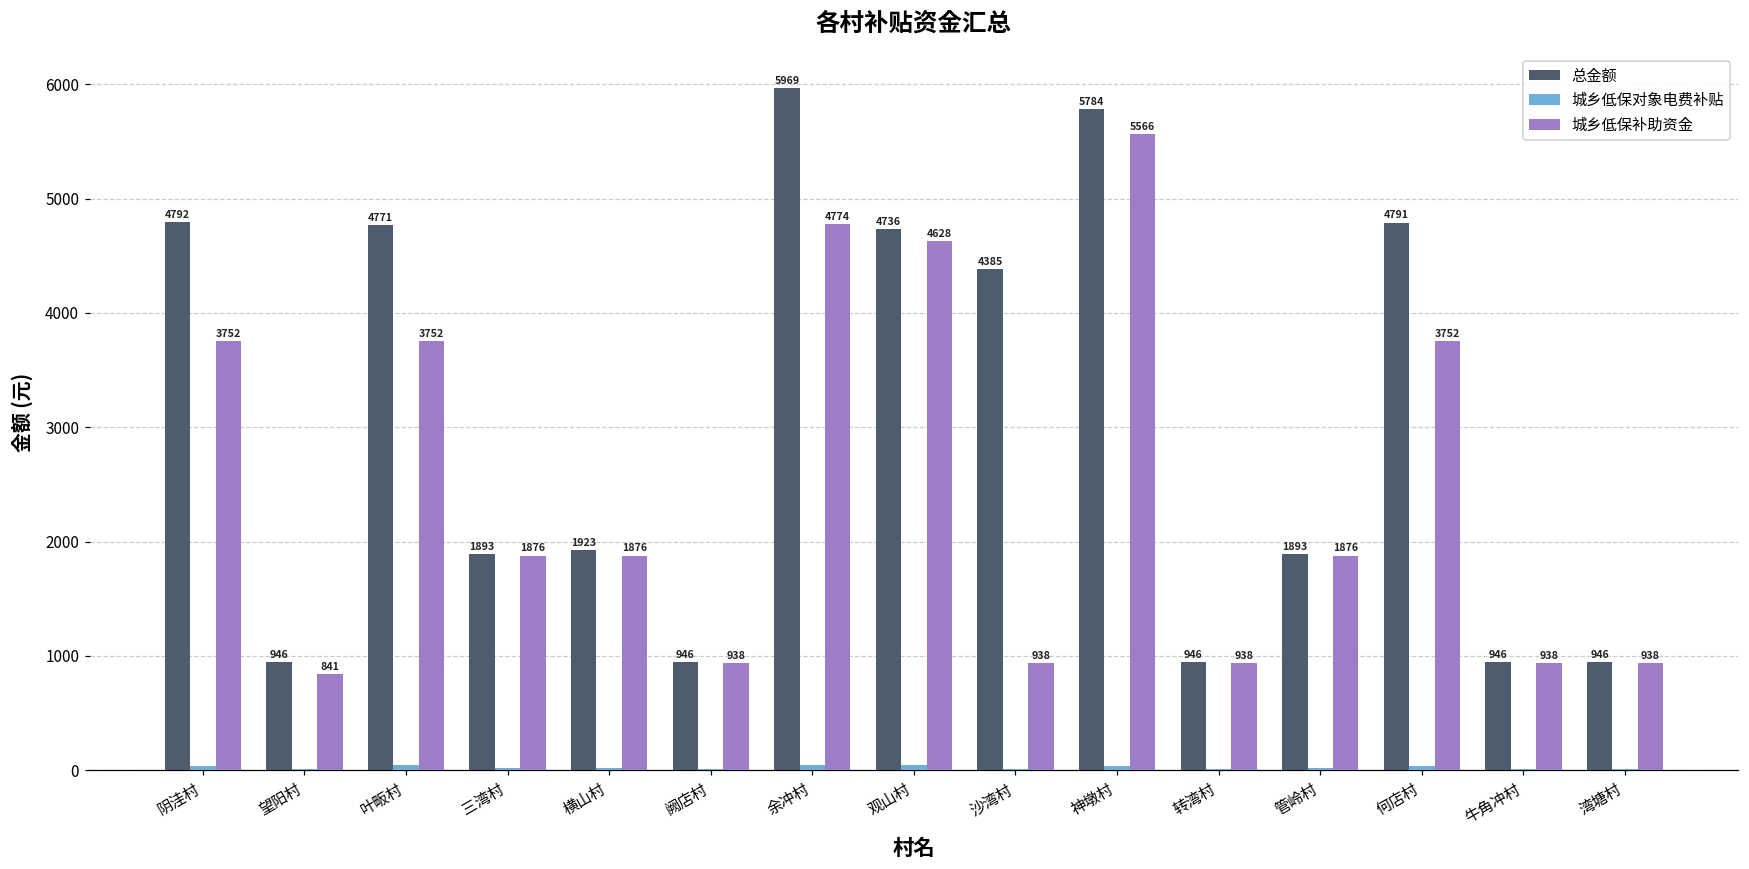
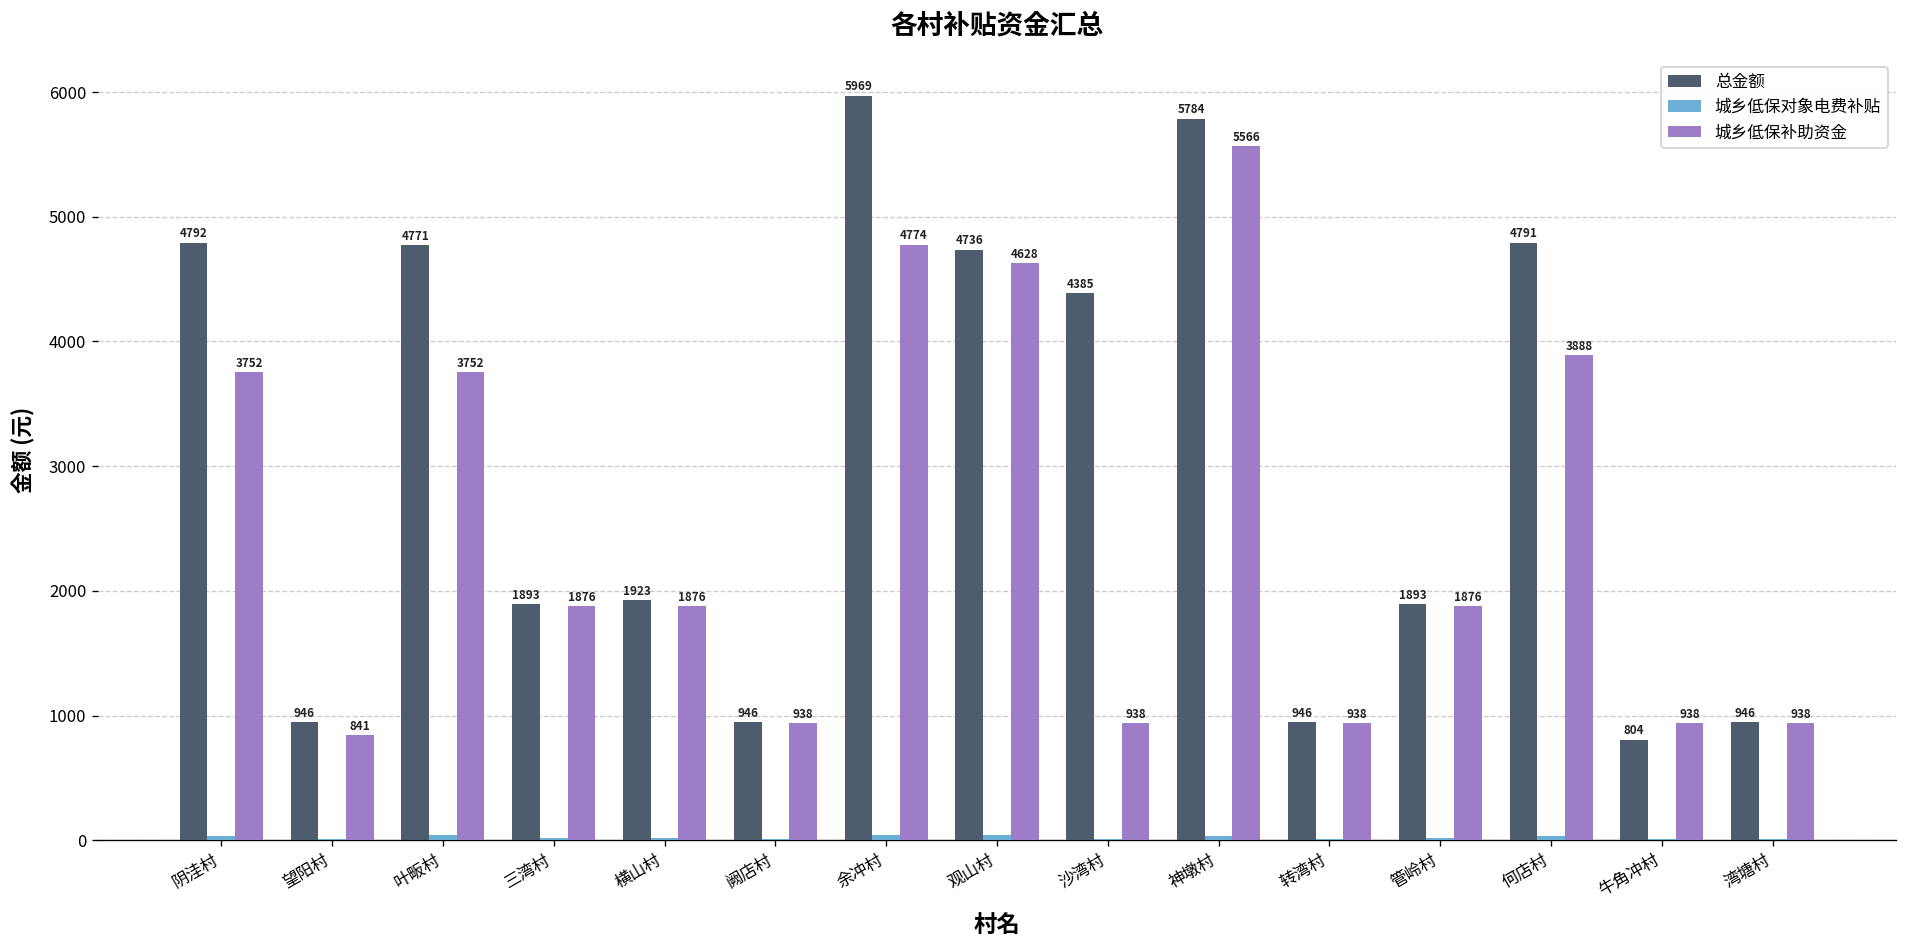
城乡低保补助资金, 何店村: 3752 -> 3888
总金额, 牛角冲村: 946 -> 804
